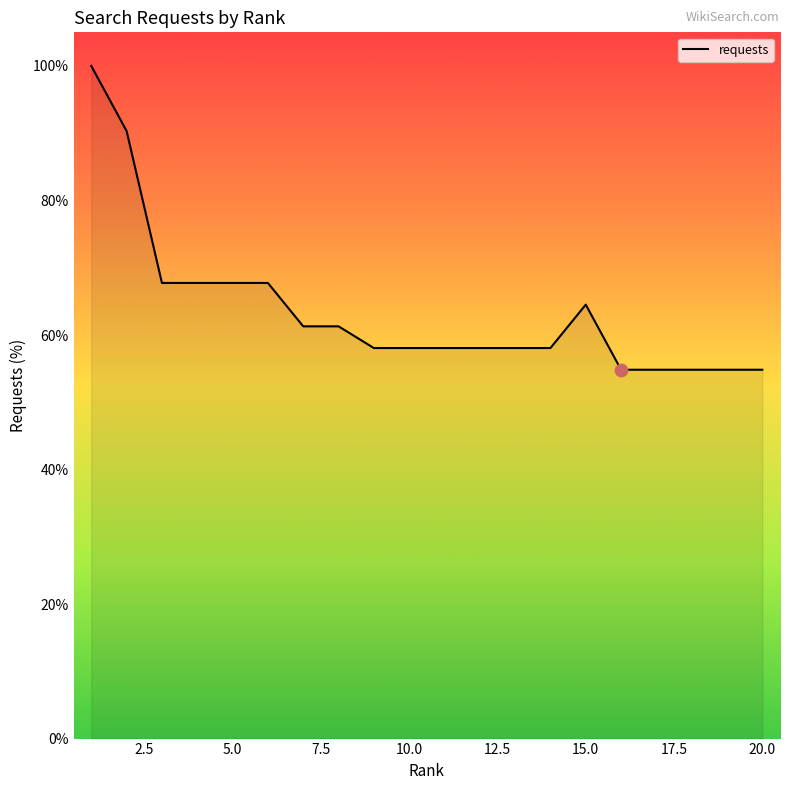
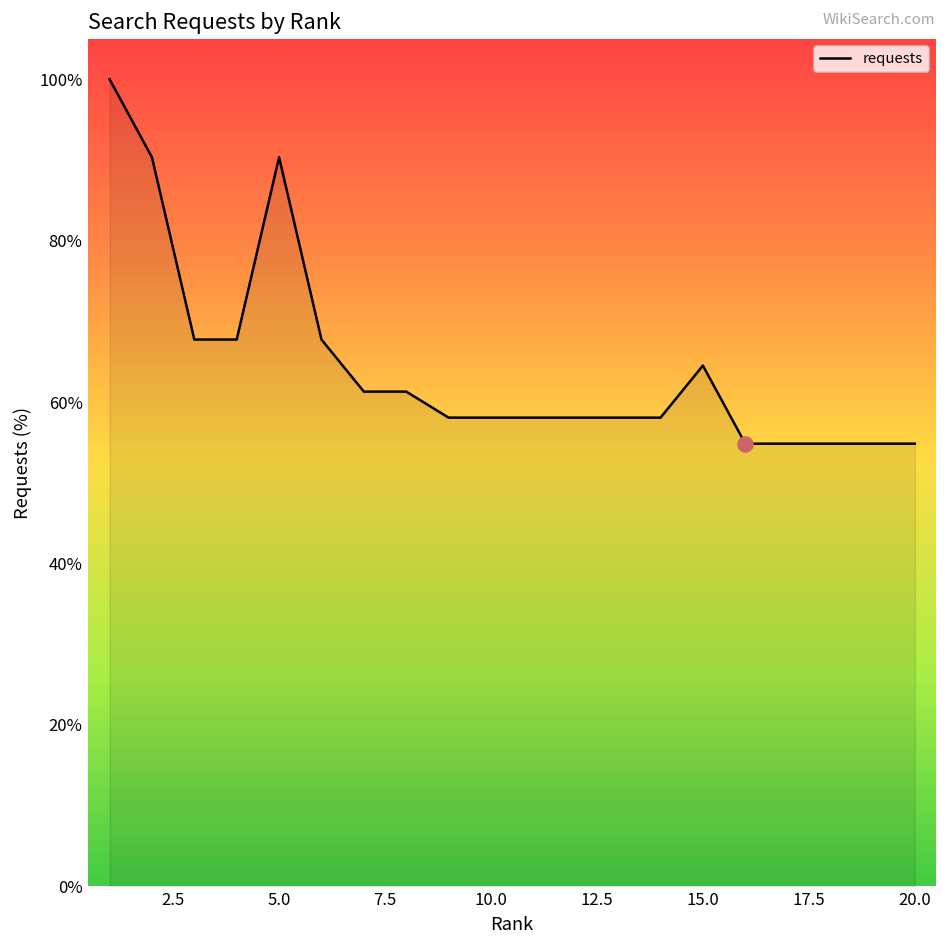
requests, 5.0: 68% -> 90%
